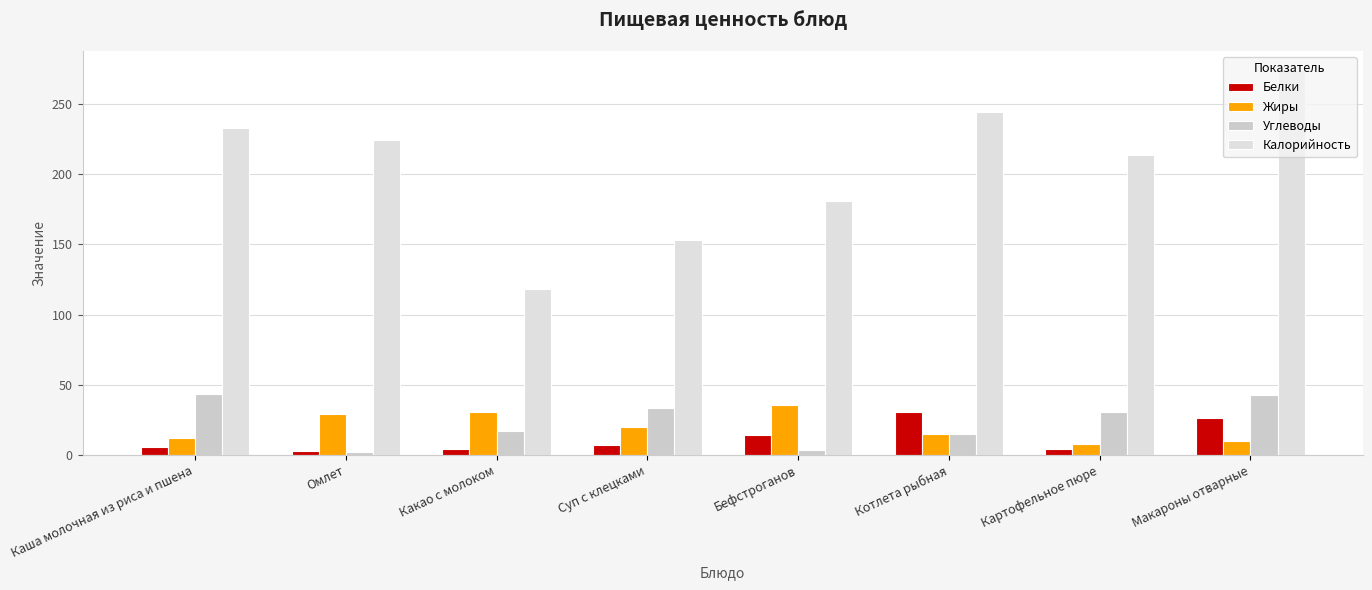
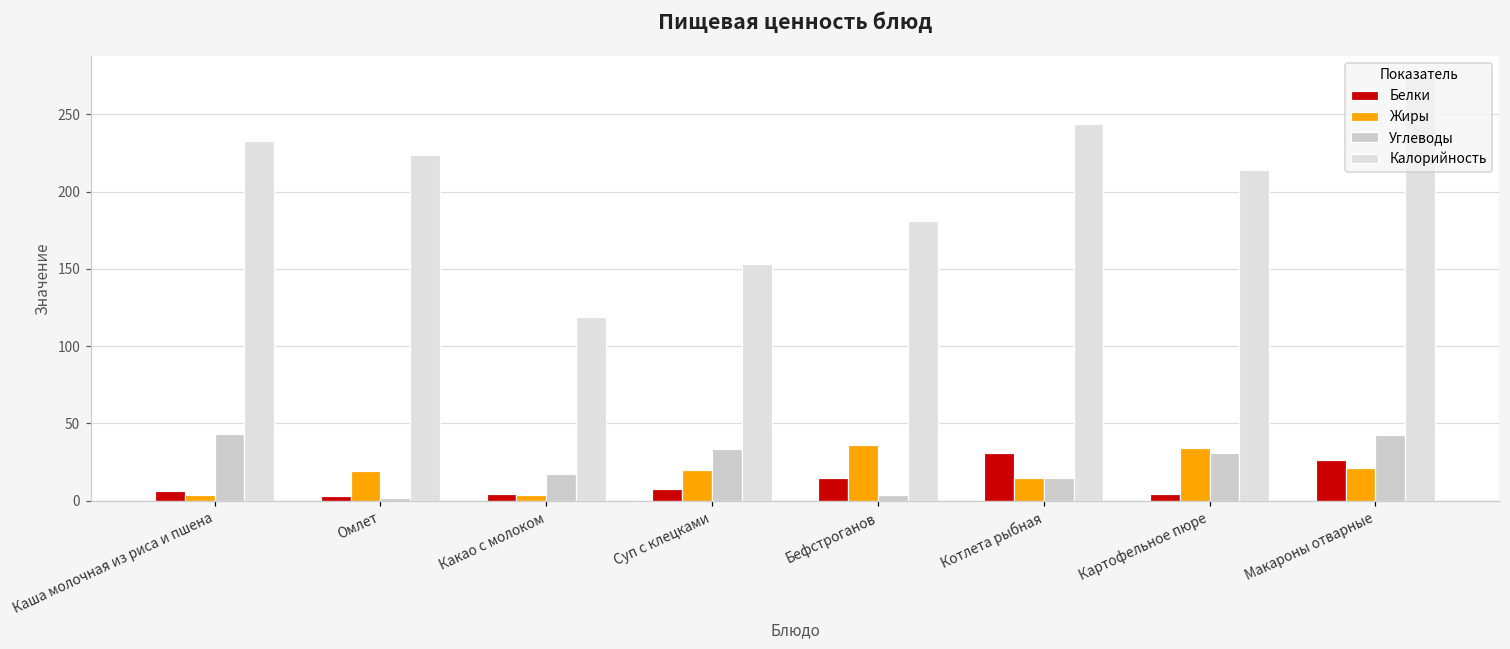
Жиры, Каша молочная из риса и пшена: 12 -> 4
Жиры, Омлет: 29 -> 19
Жиры, Какао с молоком: 31 -> 4
Жиры, Картофельное пюре: 8 -> 34
Жиры, Макароны отварные: 10 -> 21
